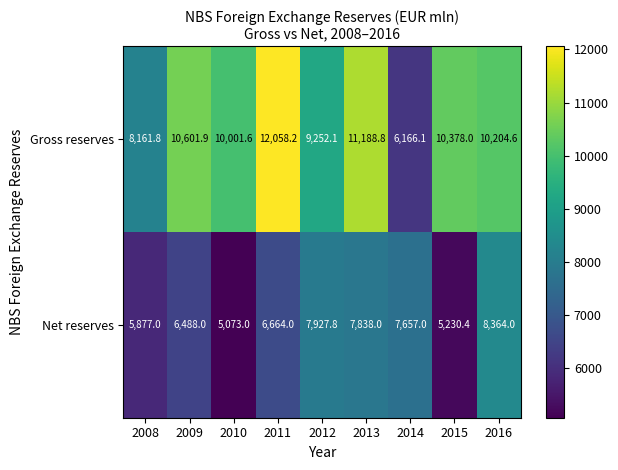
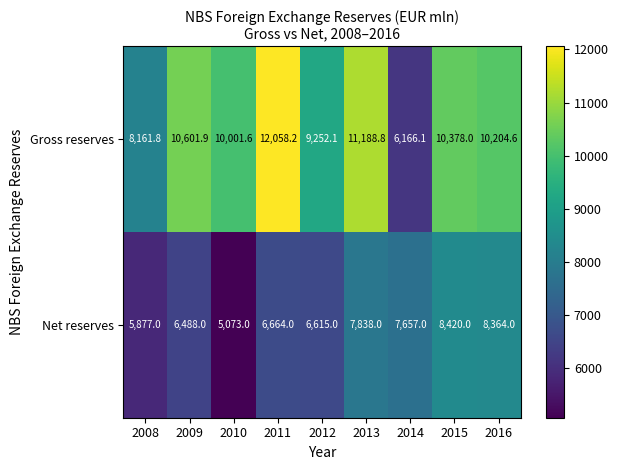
Net reserves, 2012: 7,927.8 -> 6,615.0
Net reserves, 2015: 5,230.4 -> 8,420.0
